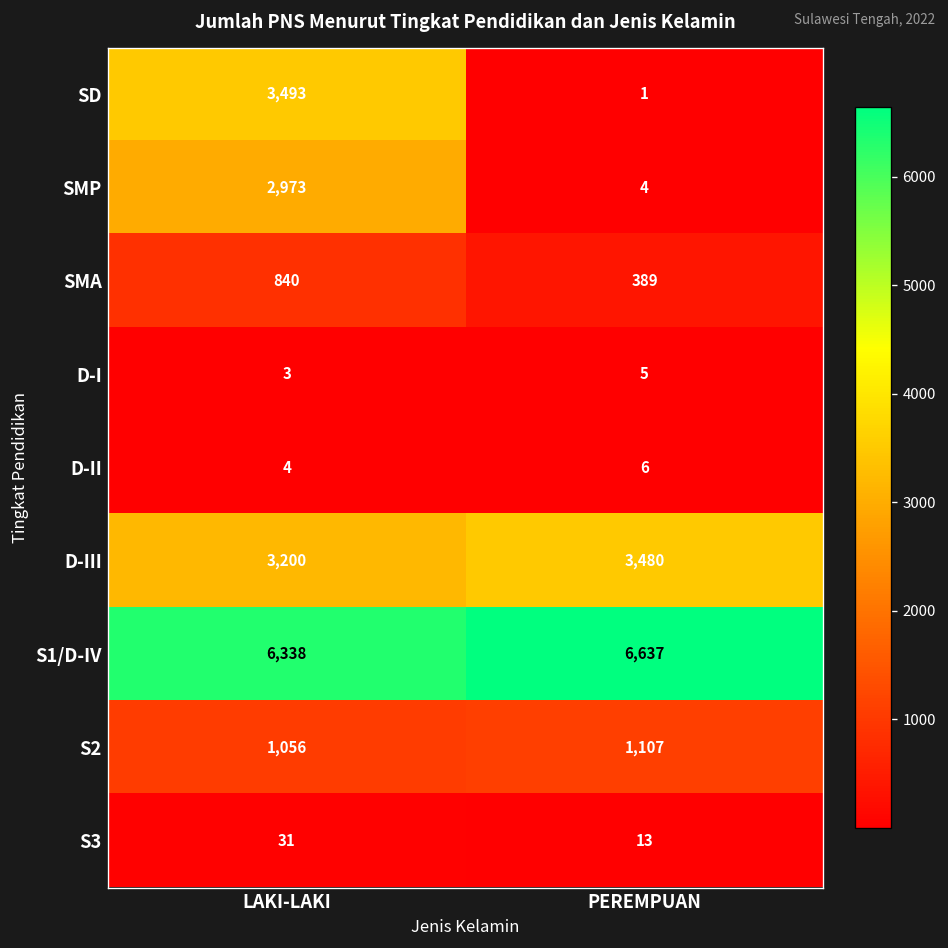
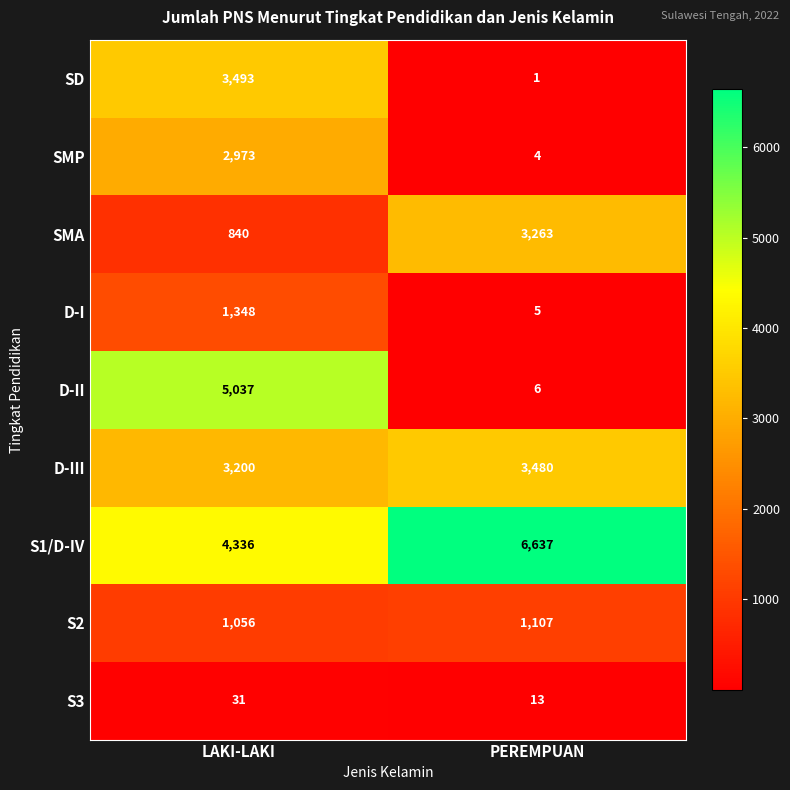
SMA, PEREMPUAN: 389 -> 3,263
D-I, LAKI-LAKI: 3 -> 1,348
D-II, LAKI-LAKI: 4 -> 5,037
S1/D-IV, LAKI-LAKI: 6,338 -> 4,336
